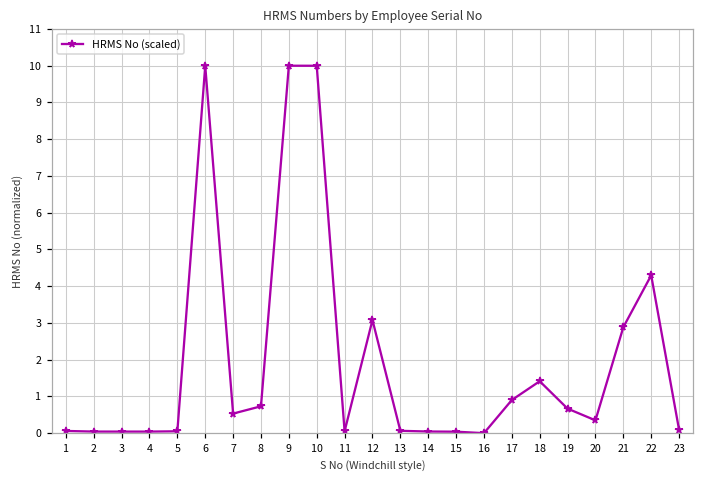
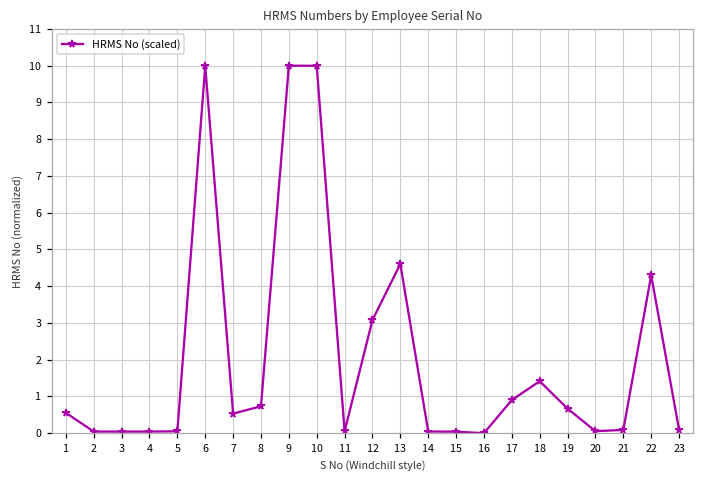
1: 0.1 -> 0.6
13: 0.1 -> 4.6
20: 0.3 -> 0.1
21: 2.9 -> 0.1
